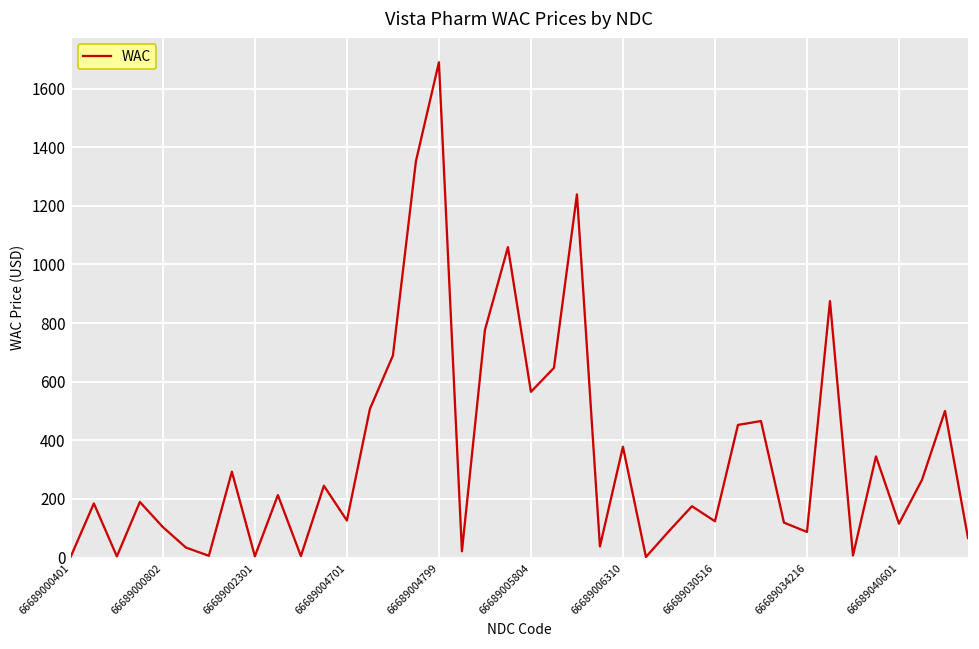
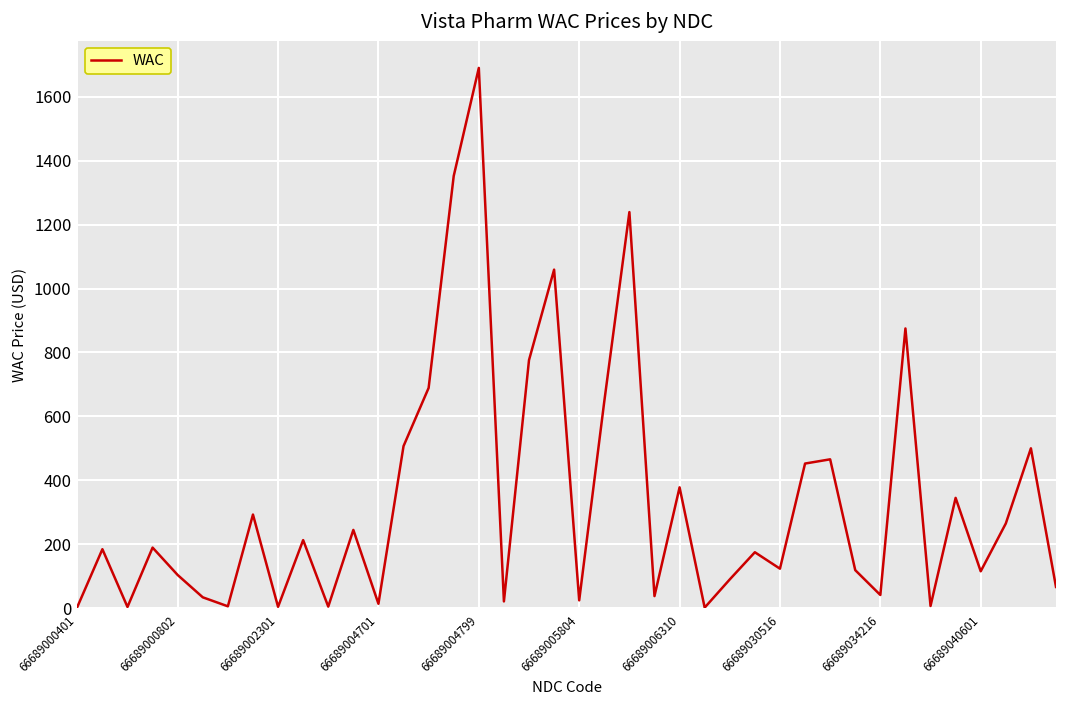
66689004701: 130 -> 10
66689005804: 570 -> 20
66689034216: 90 -> 40
